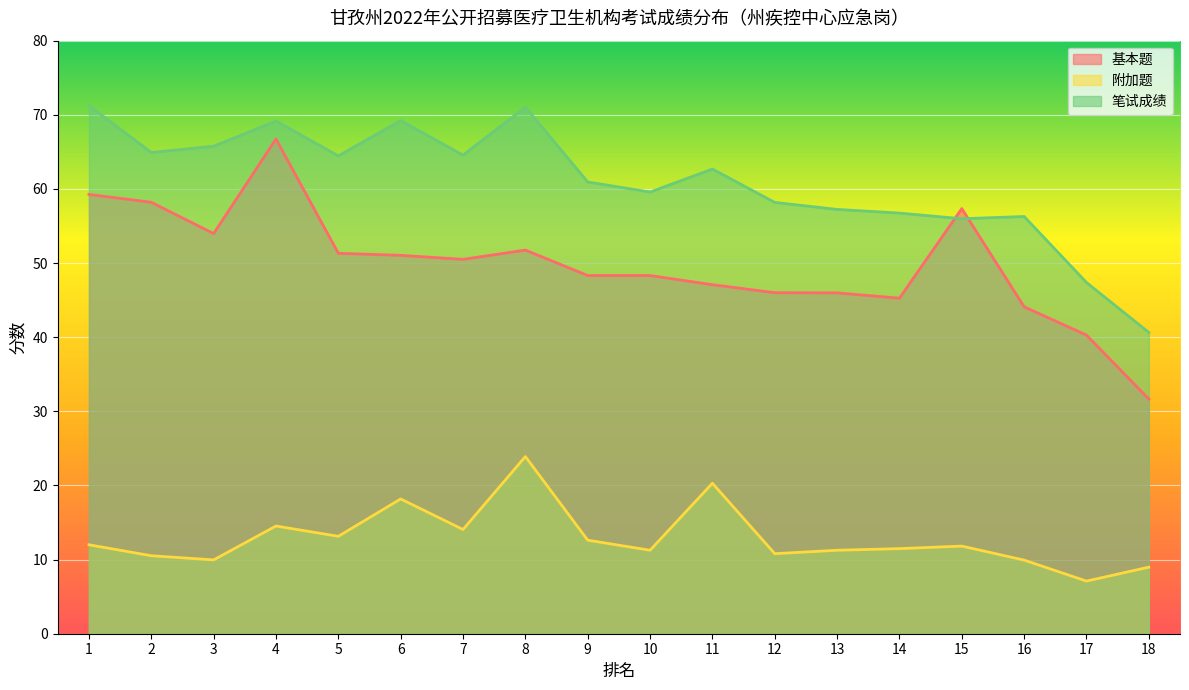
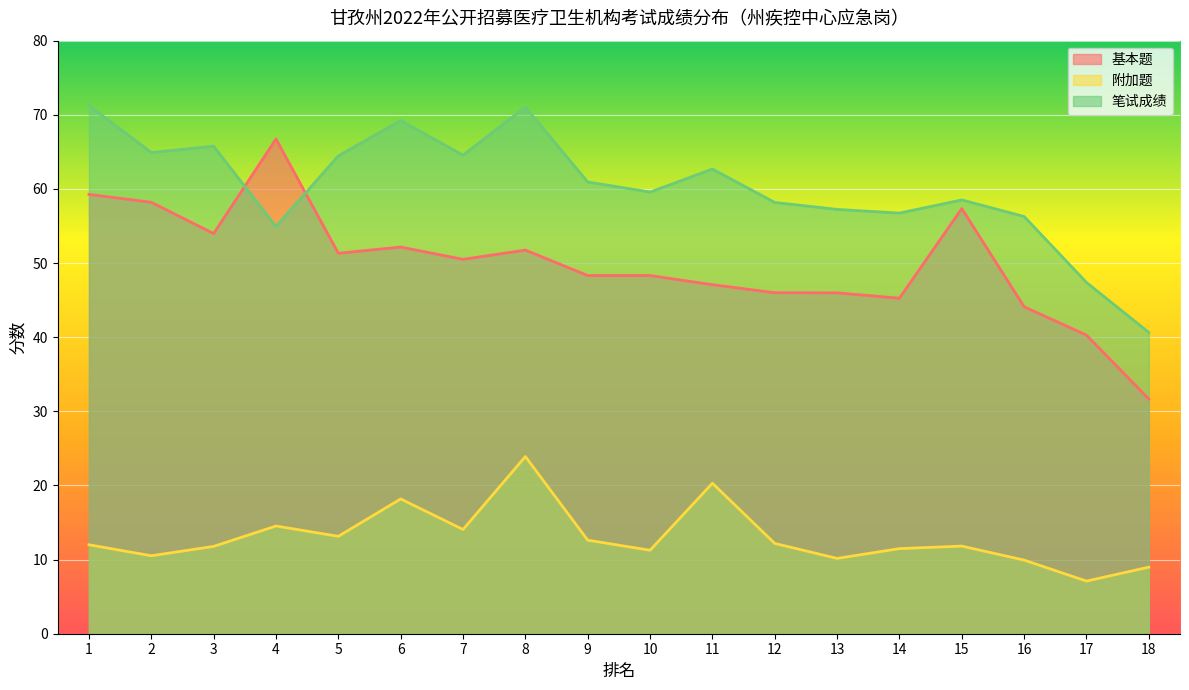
附加题, 3: 10 -> 12
笔试成绩, 4: 69 -> 55
基本题, 6: 51 -> 52
附加题, 12: 11 -> 12
附加题, 13: 11 -> 10
笔试成绩, 15: 56 -> 59
